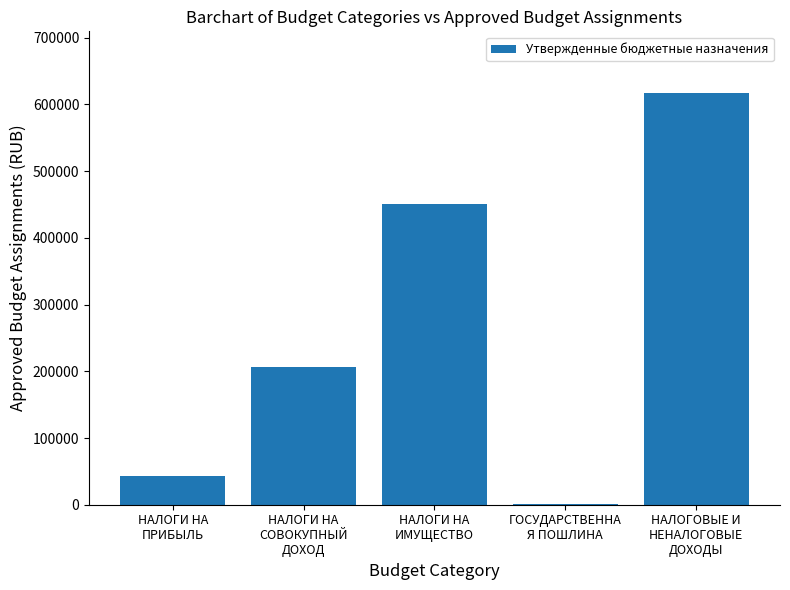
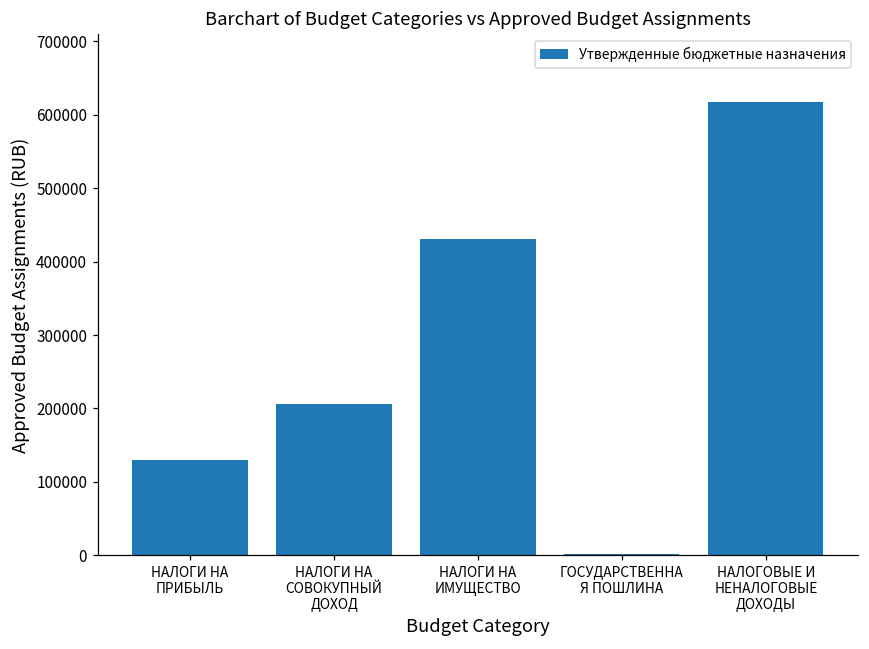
НАЛОГИ НА ПРИБЫЛЬ: 40000 -> 130000
НАЛОГИ НА ИМУЩЕСТВО: 450000 -> 430000
